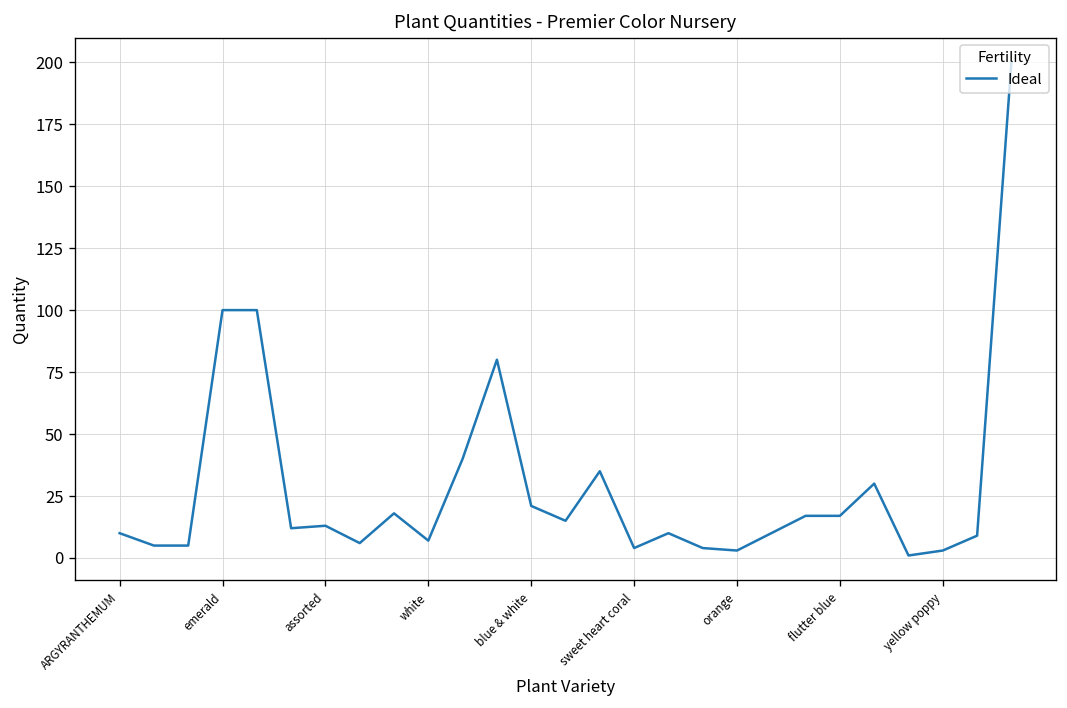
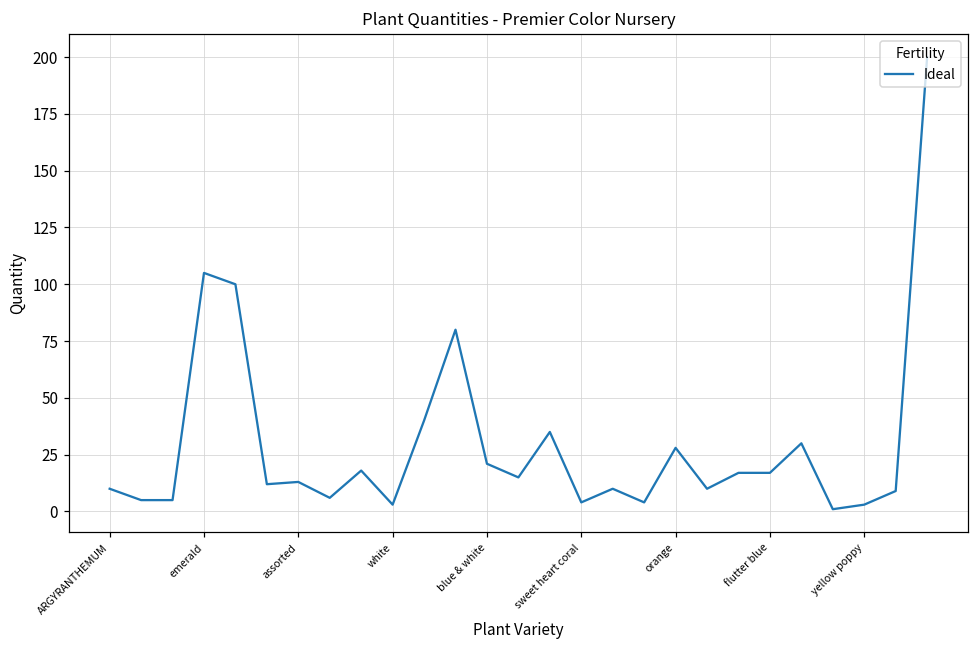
emerald: 100 -> 105
white: 7 -> 3
orange: 3 -> 28
